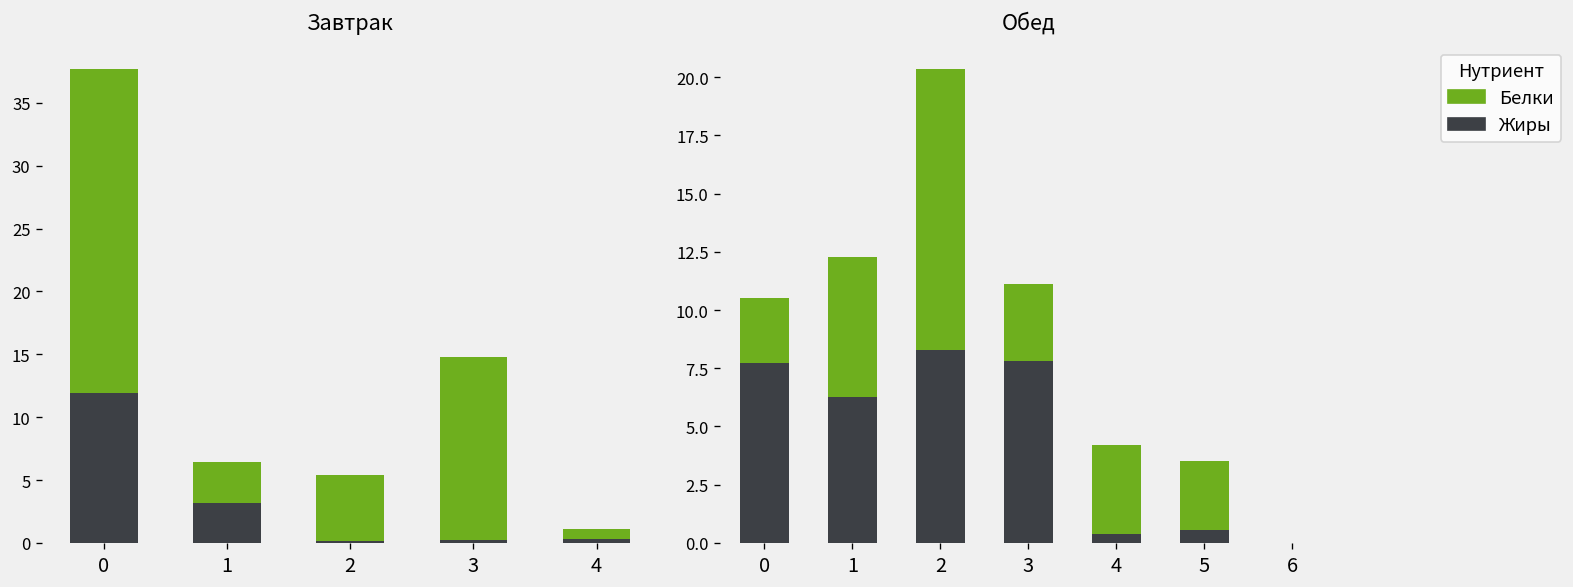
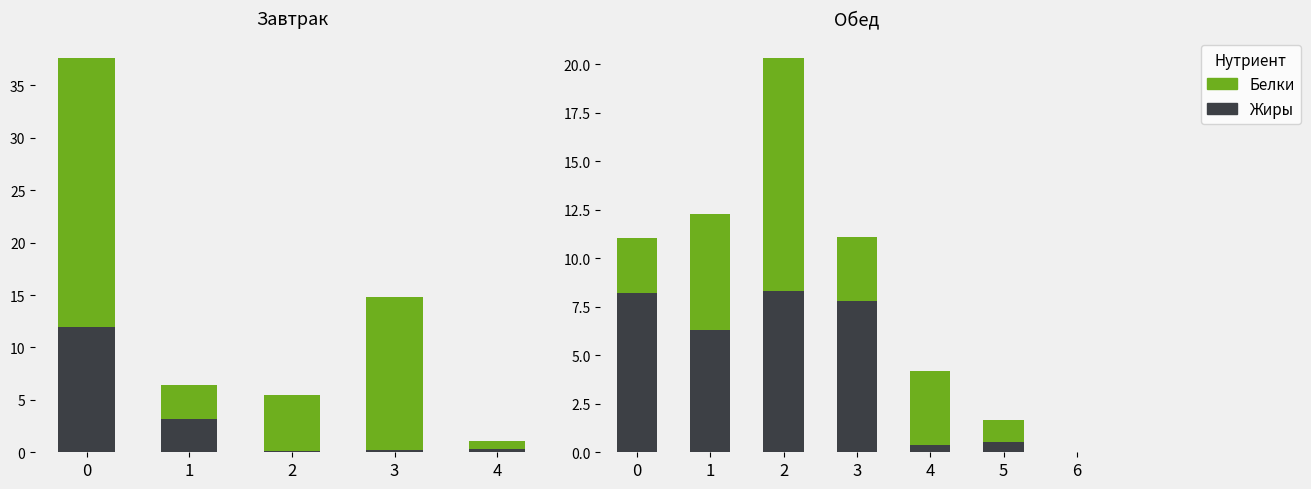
Обед, Жиры, 0: 7.7 -> 8.2
Обед, Белки, 5: 3.0 -> 1.1
